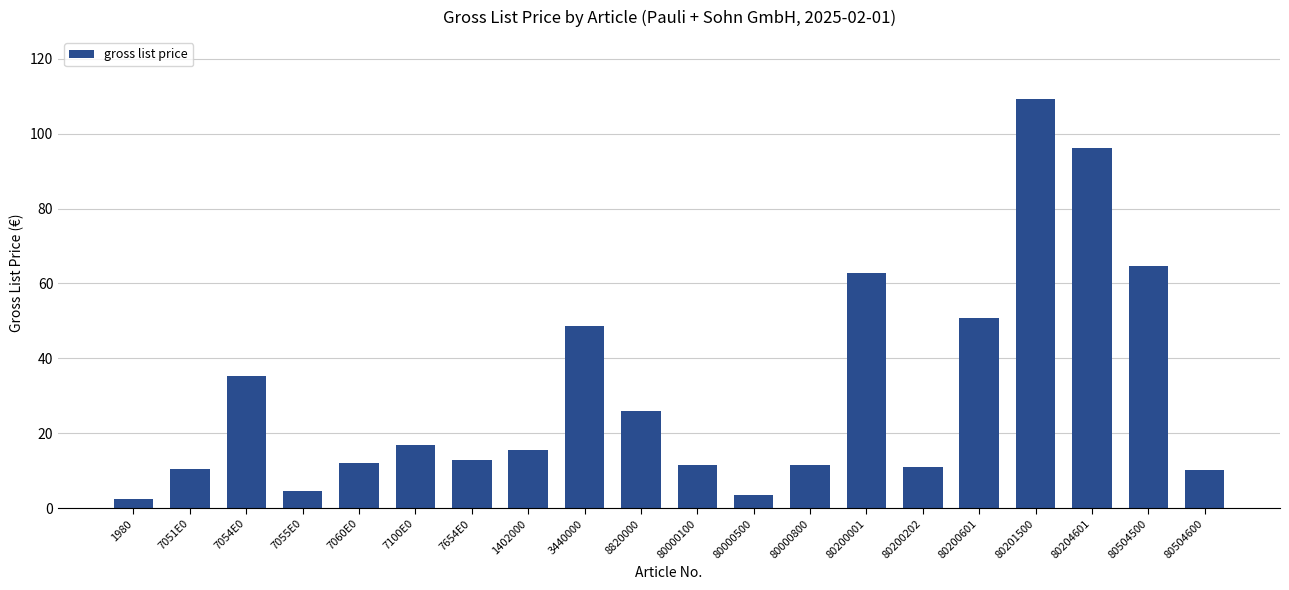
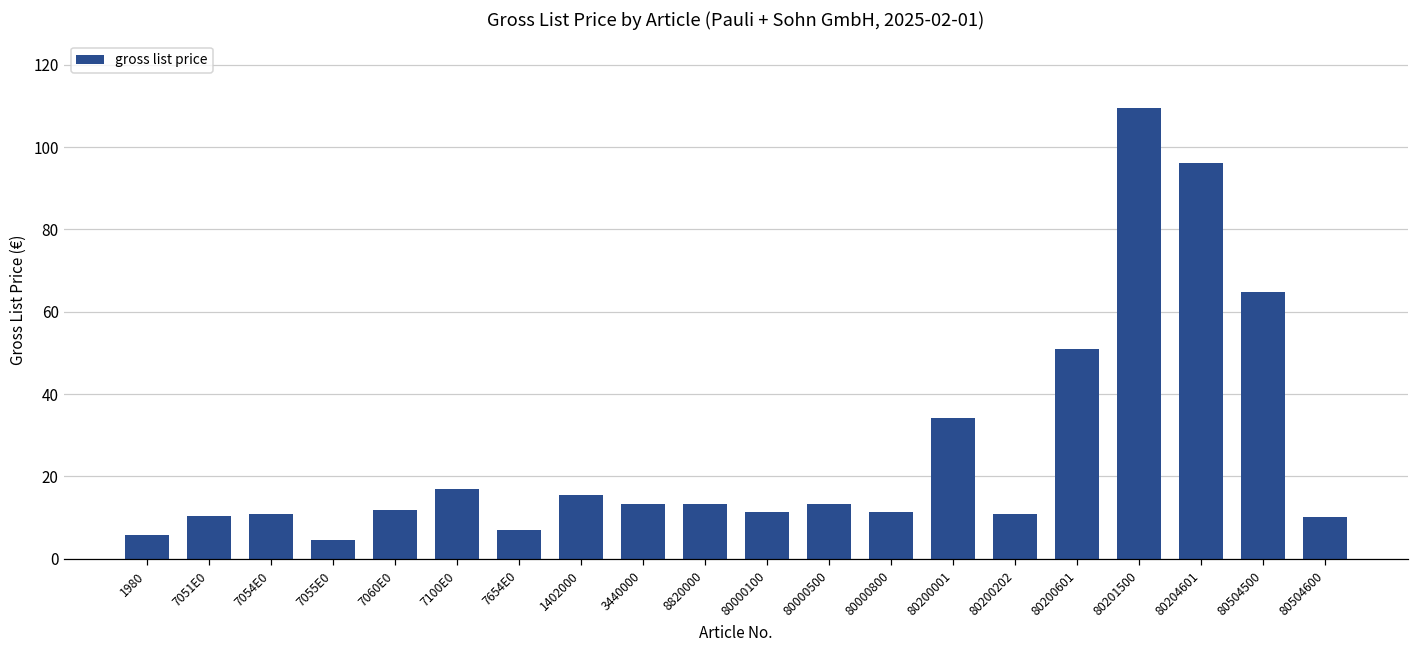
1980: 3 -> 6
7054E0: 35 -> 11
7654E0: 13 -> 7
3440000: 49 -> 13
8820000: 26 -> 13
80000500: 3 -> 13
80200001: 63 -> 34
